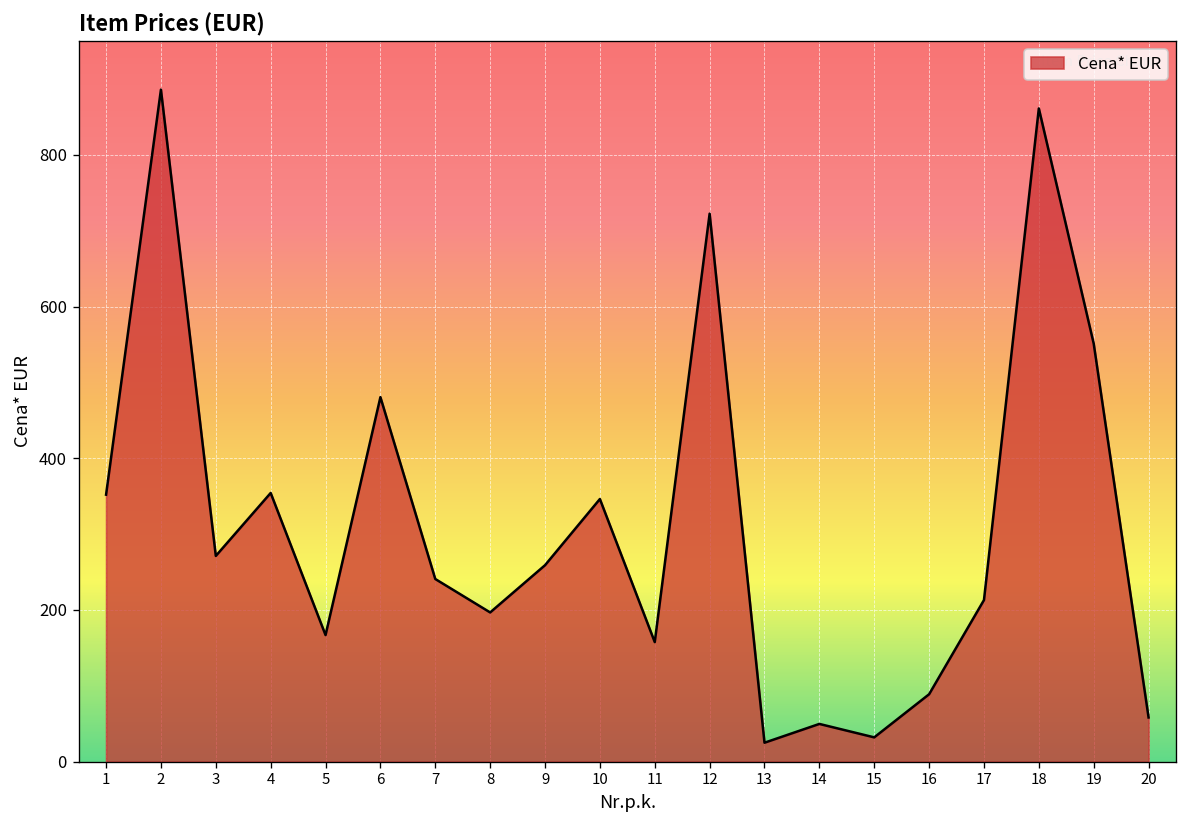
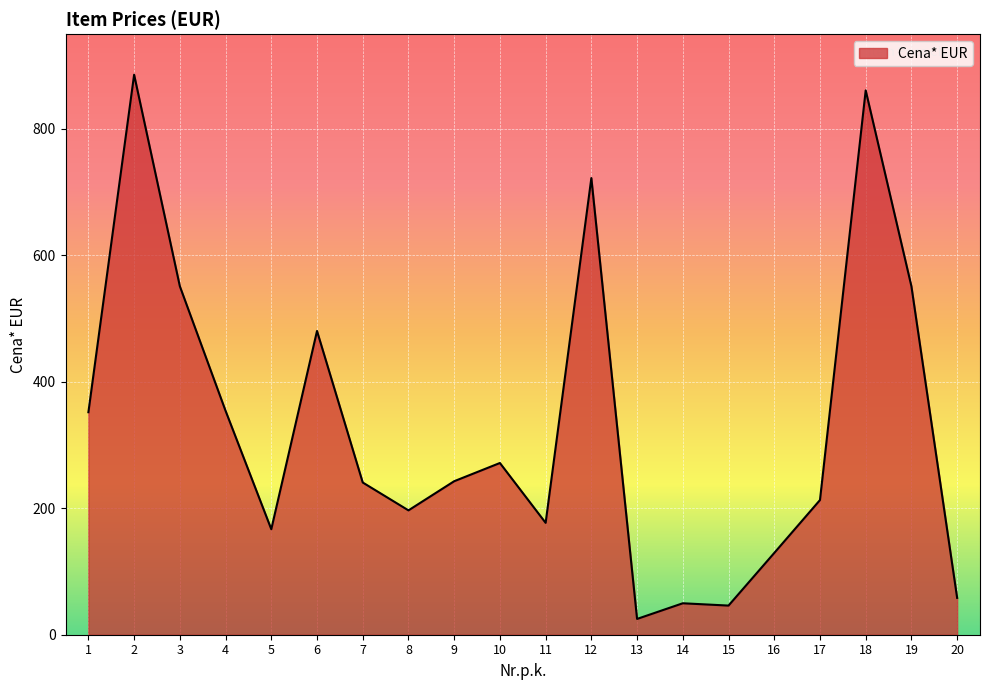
3: 270 -> 550
9: 260 -> 240
10: 350 -> 270
11: 160 -> 180
15: 30 -> 50
16: 90 -> 130
